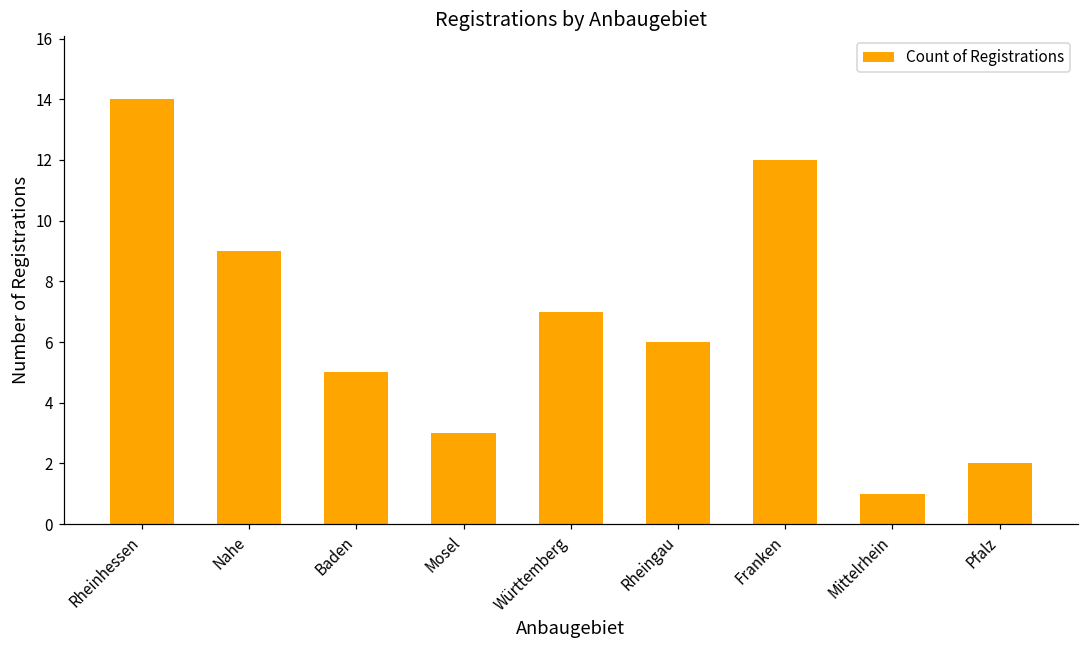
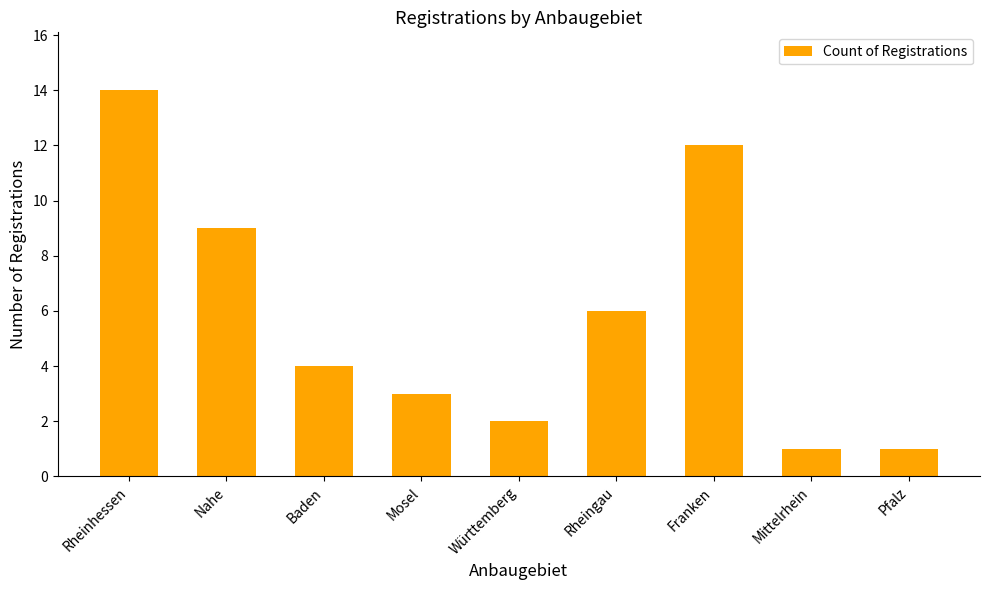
Baden: 5 -> 4
Württemberg: 7 -> 2
Pfalz: 2 -> 1
